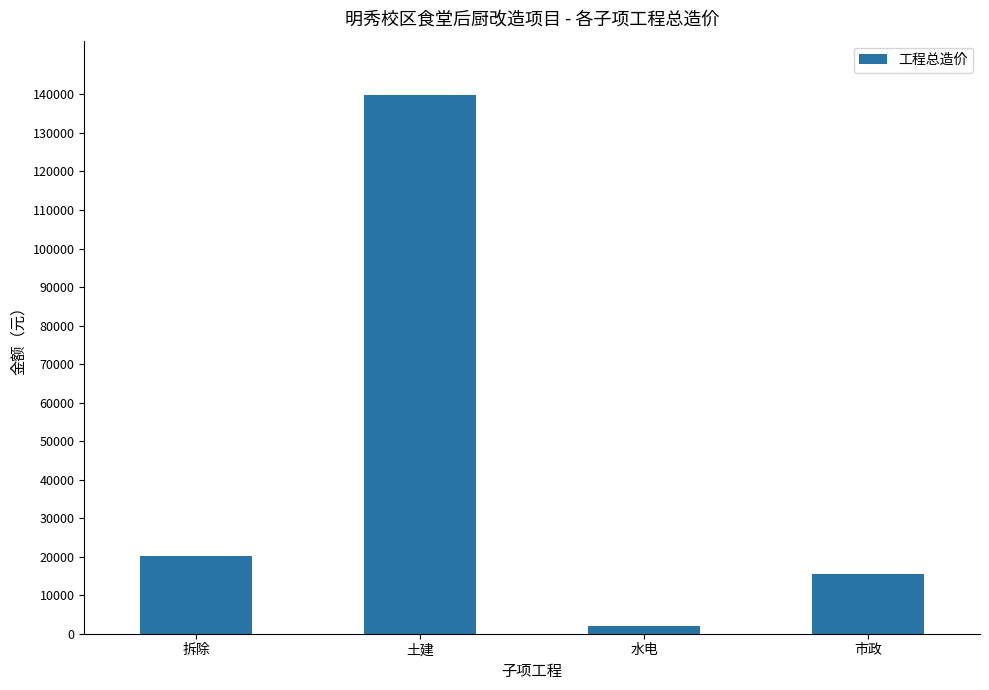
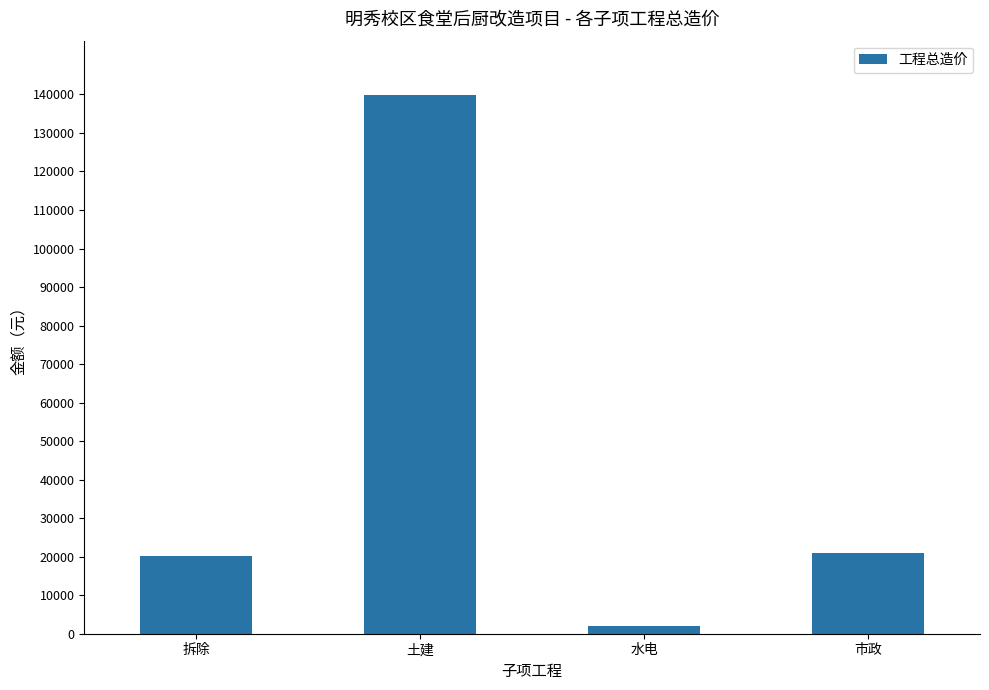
市政: 15000 -> 21000
